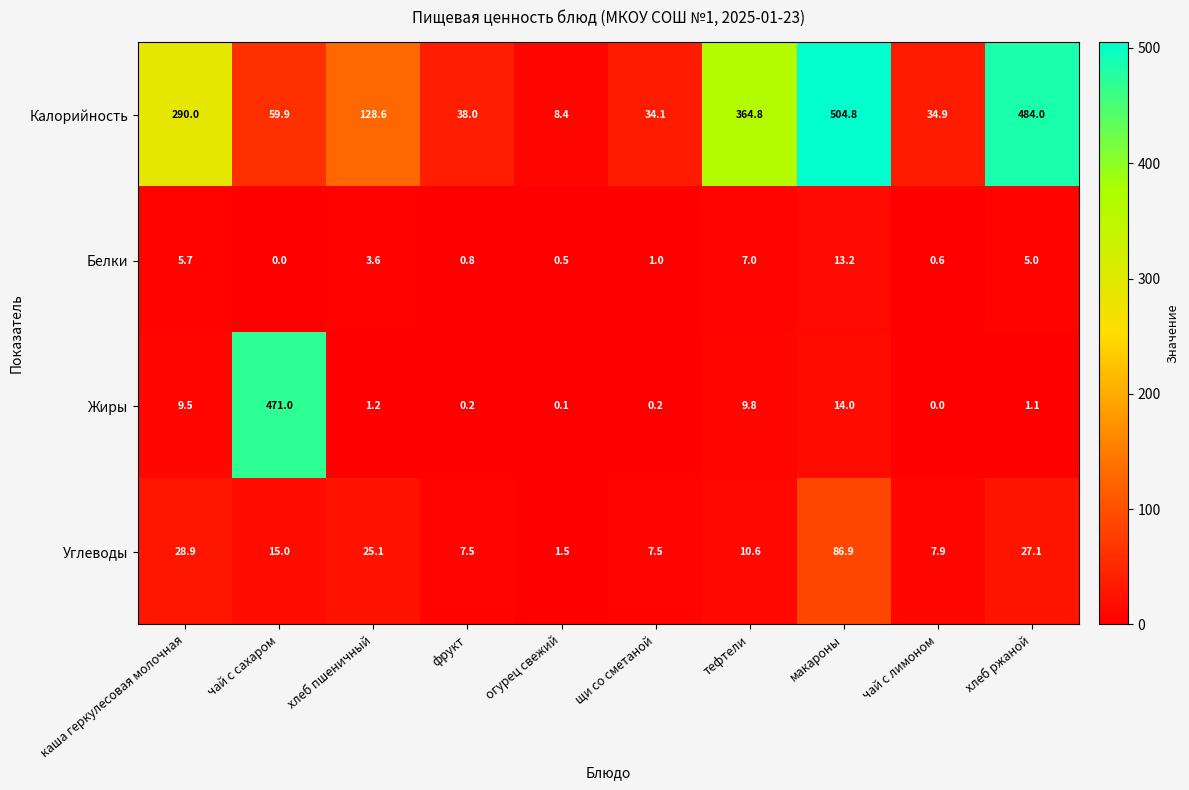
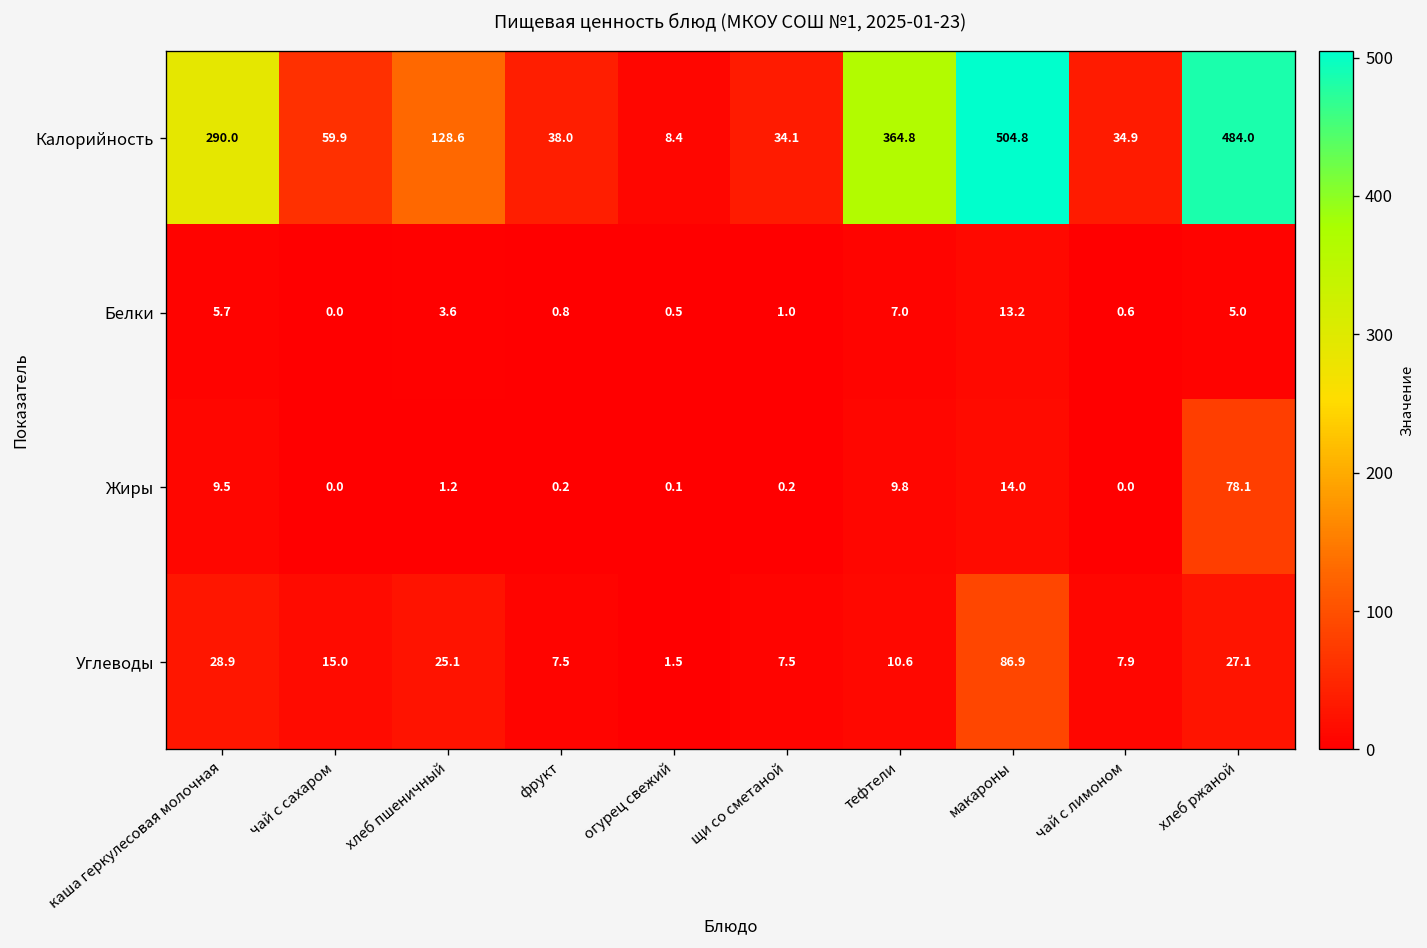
Жиры, чай с сахаром: 471.0 -> 0.0
Жиры, хлеб ржаной: 1.1 -> 78.1
